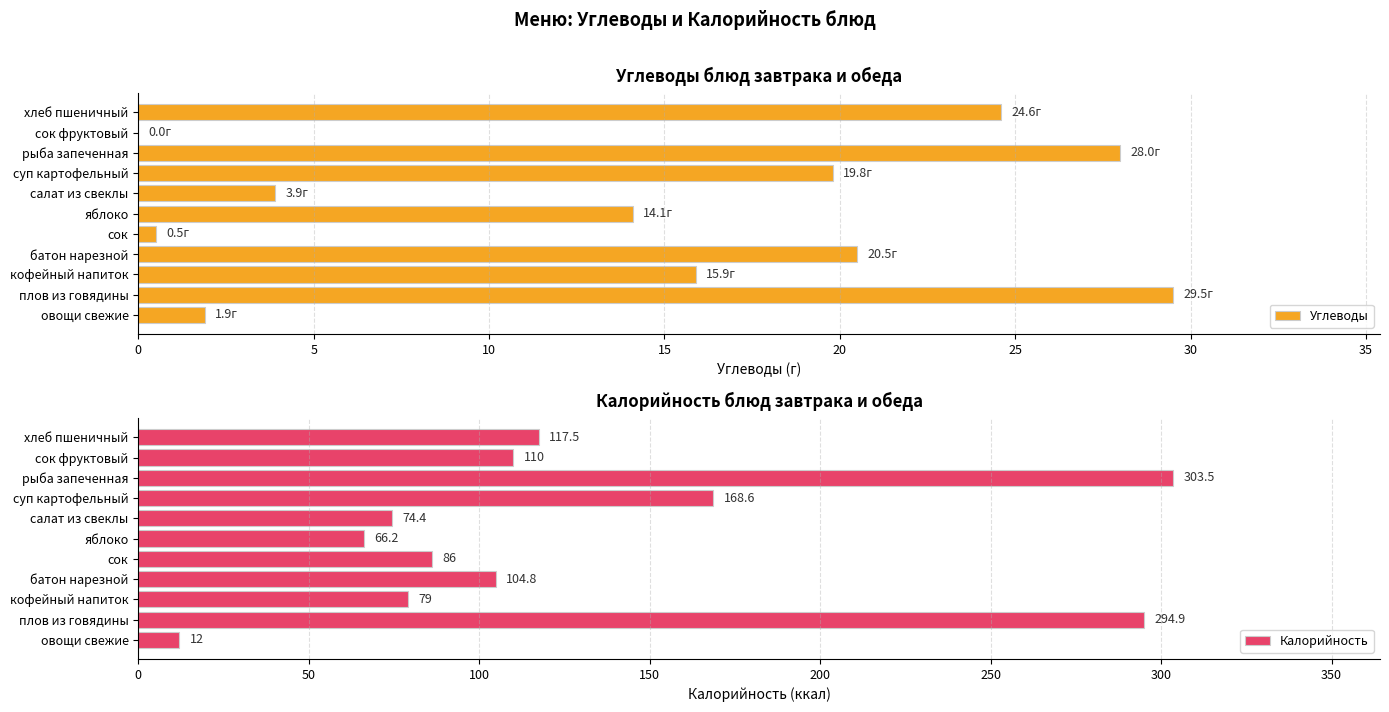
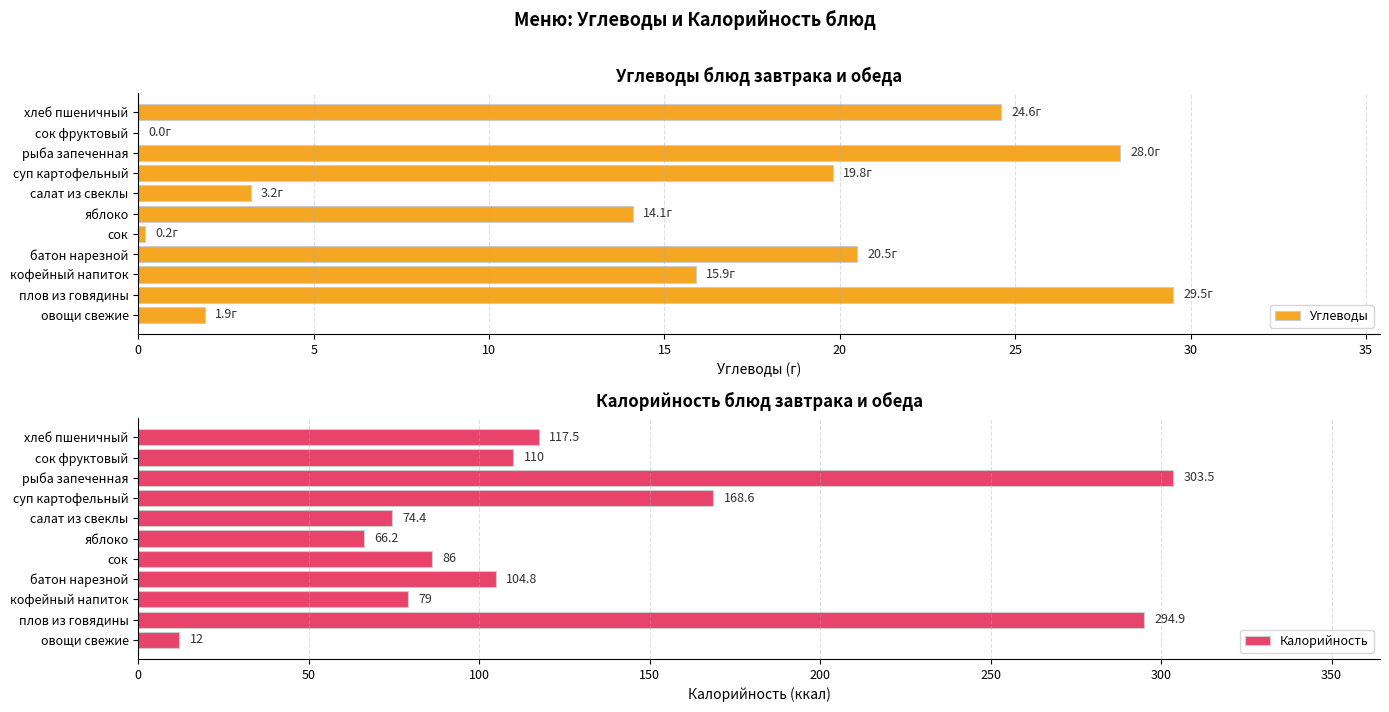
Углеводы блюд завтрака и обеда, салат из свеклы: 3.9г -> 3.2г
Углеводы блюд завтрака и обеда, сок: 0.5г -> 0.2г
